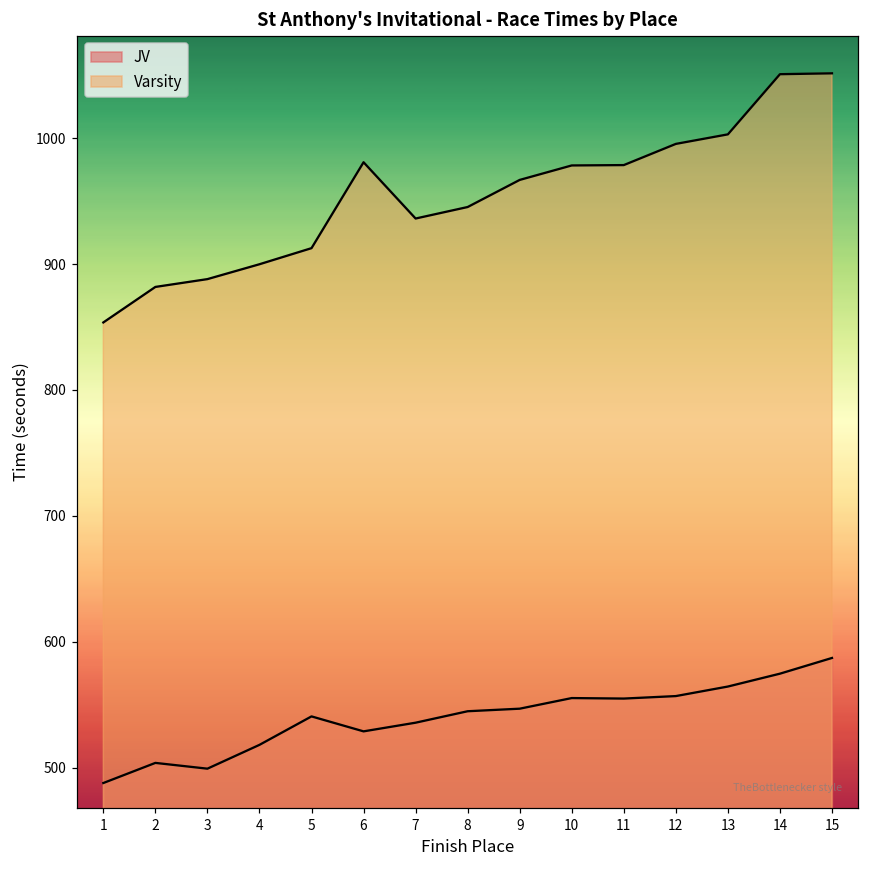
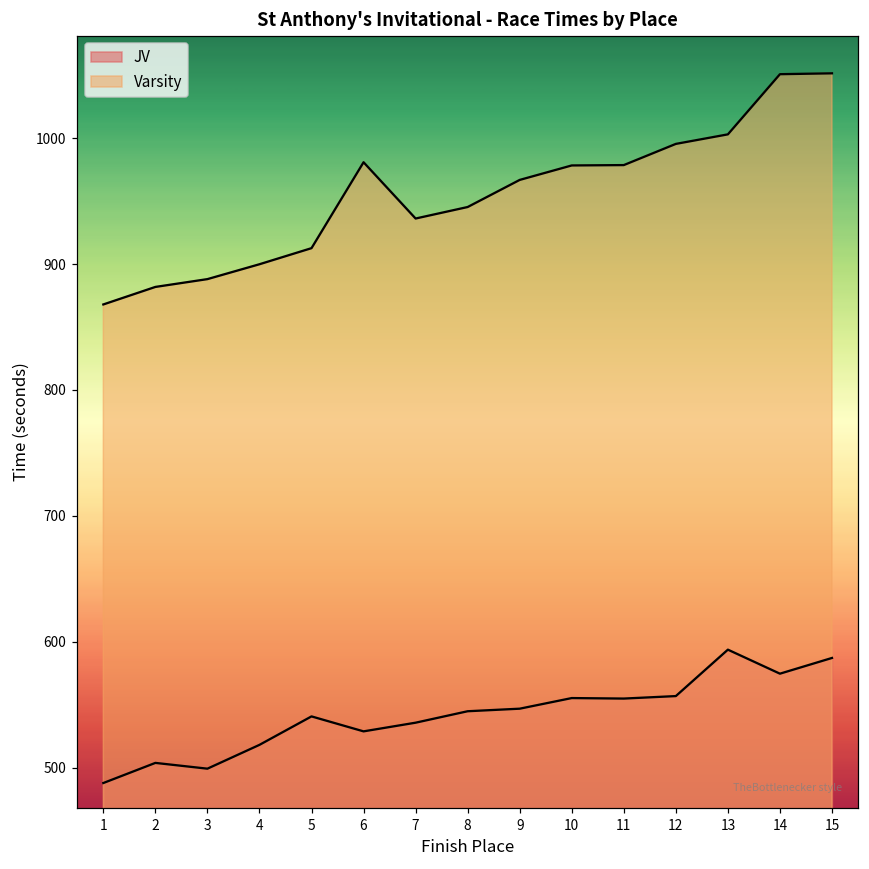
Varsity, 1: 854 -> 868
JV, 13: 564 -> 594
